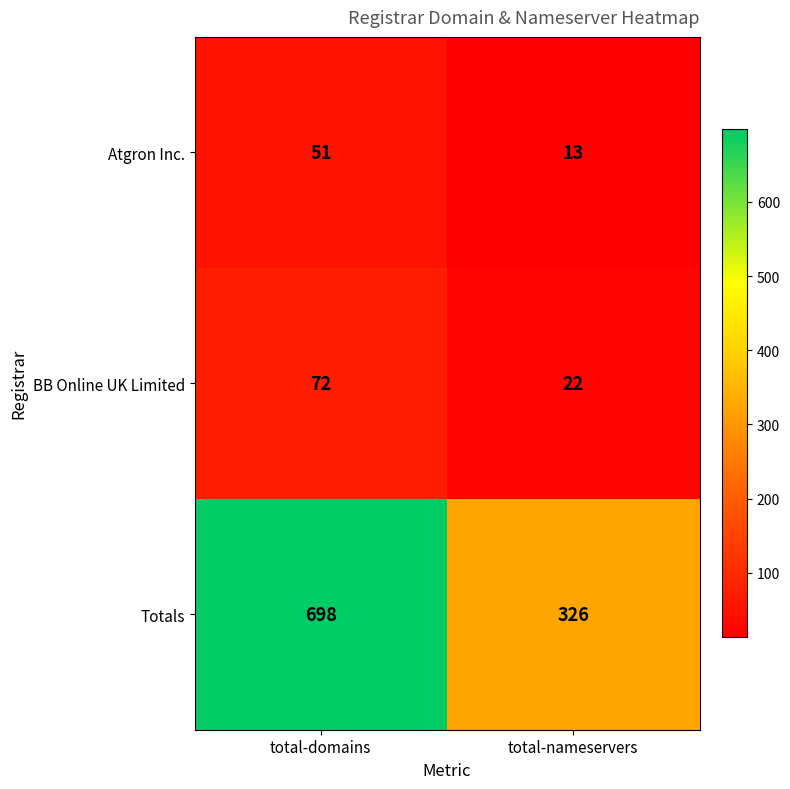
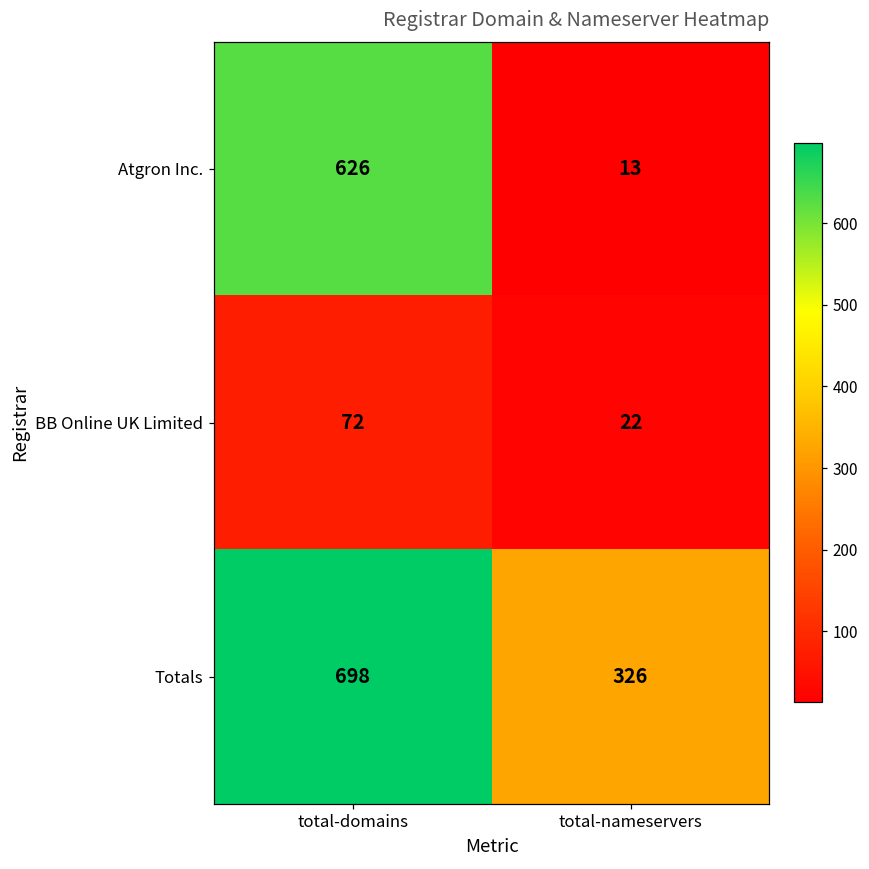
Atgron Inc., total-domains: 51 -> 626
